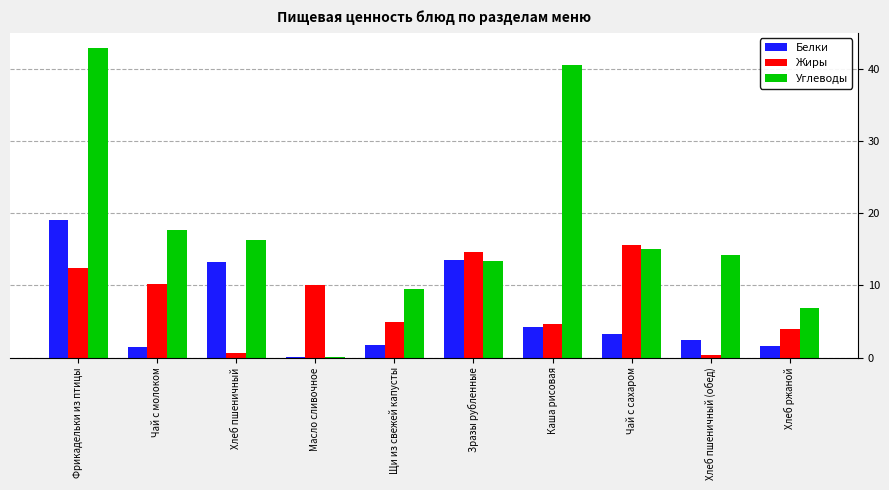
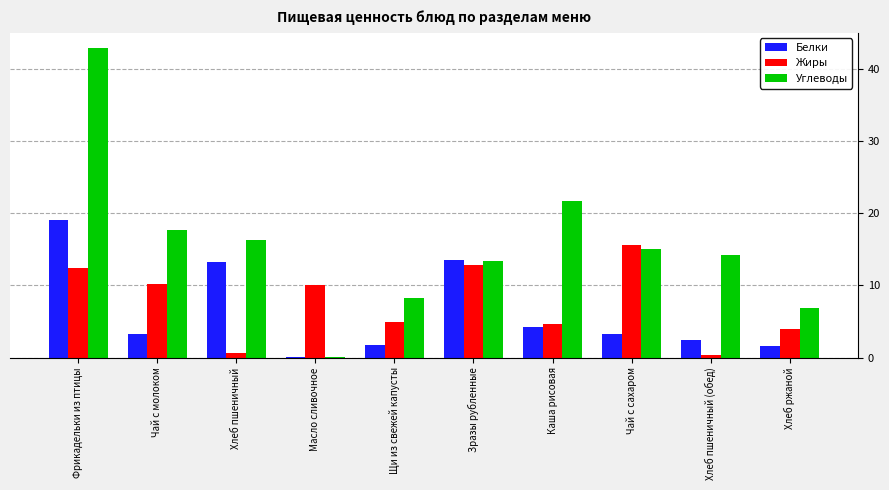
Белки, Чай с молоком: 1 -> 3
Углеводы, Щи из свежей капусты: 10 -> 8
Жиры, Зразы рубленные: 15 -> 13
Углеводы, Каша рисовая: 41 -> 22
